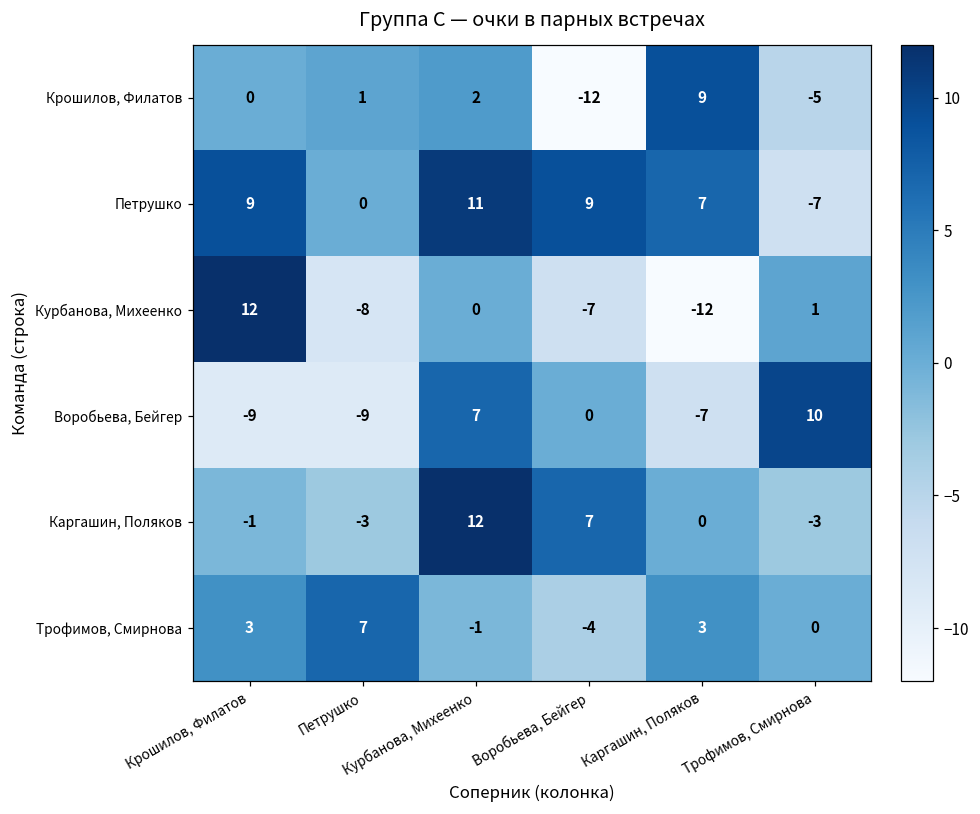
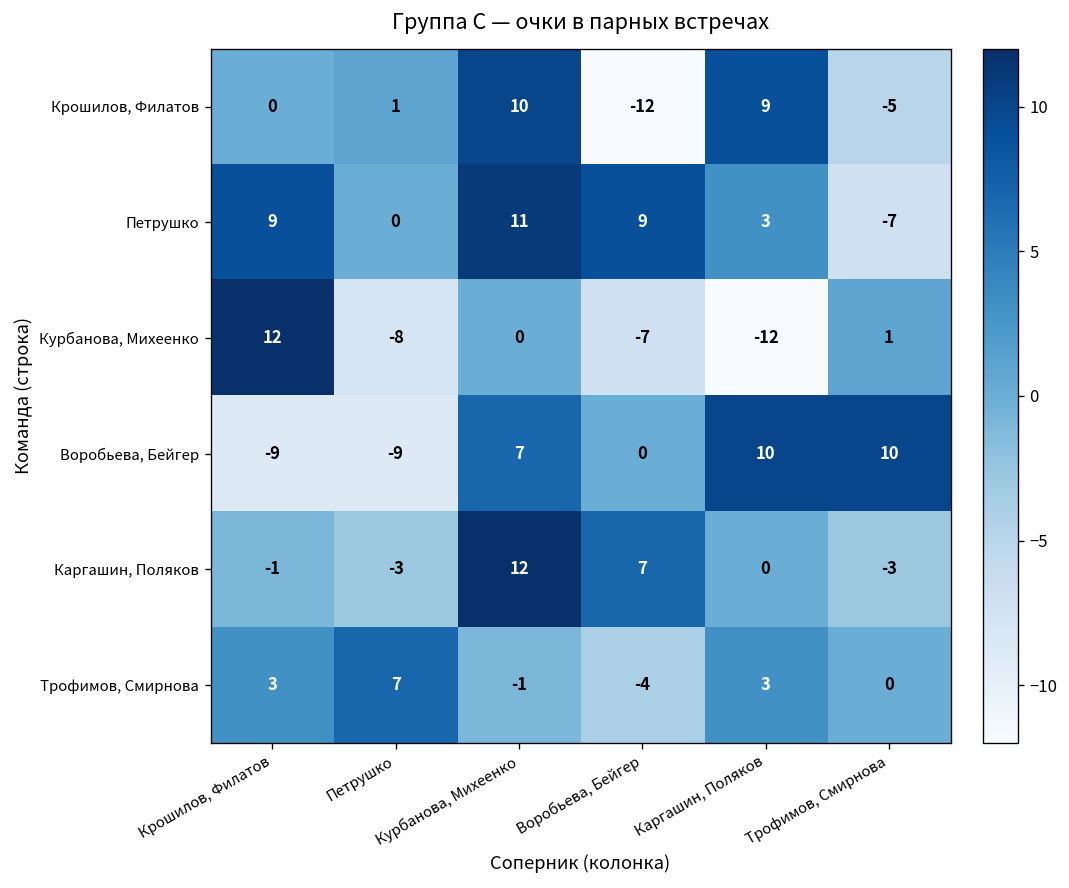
Крошилов, Филатов, Курбанова, Михеенко: 2 -> 10
Петрушко, Каргашин, Поляков: 7 -> 3
Воробьева, Бейгер, Каргашин, Поляков: -7 -> 10
